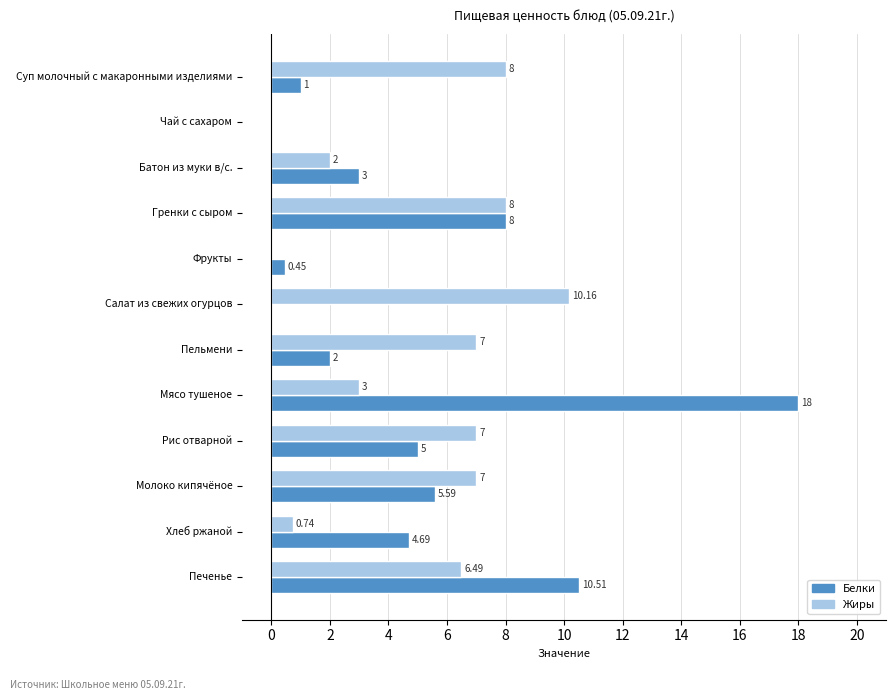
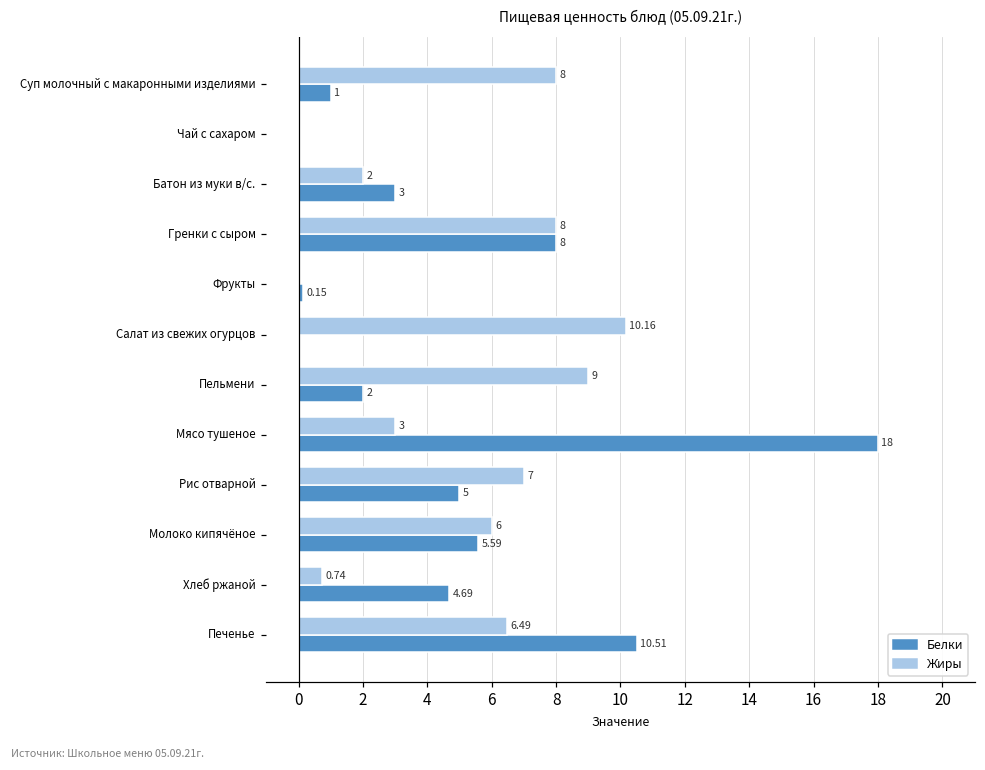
Белки, Фрукты: 0.45 -> 0.15
Жиры, Пельмени: 7 -> 9
Жиры, Молоко кипячёное: 7 -> 6
